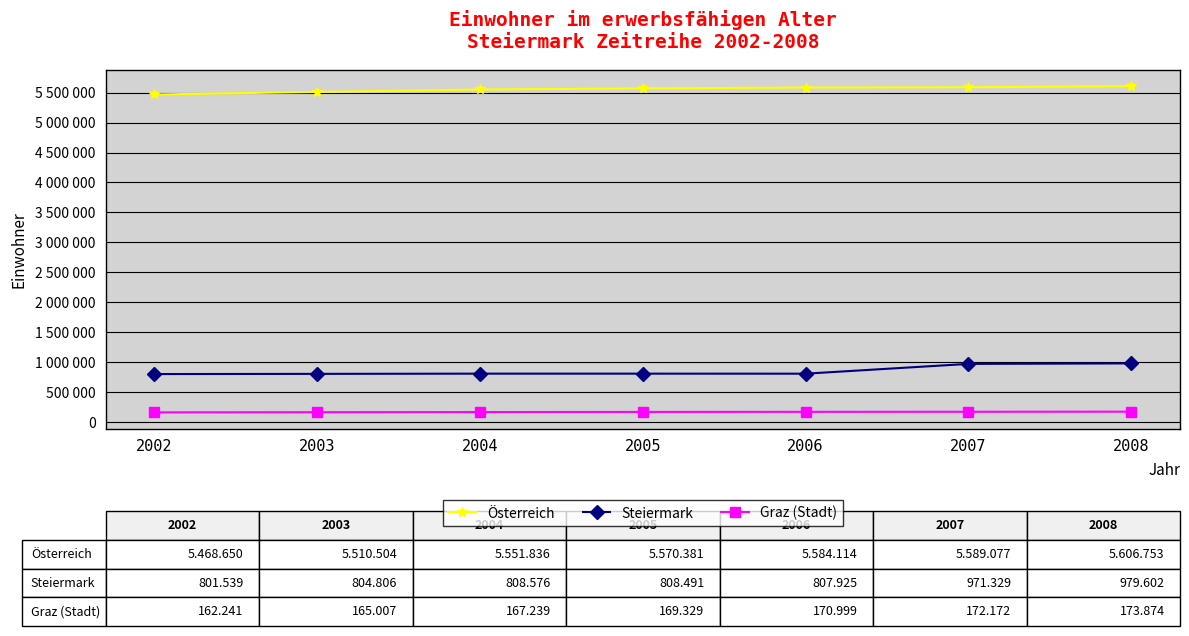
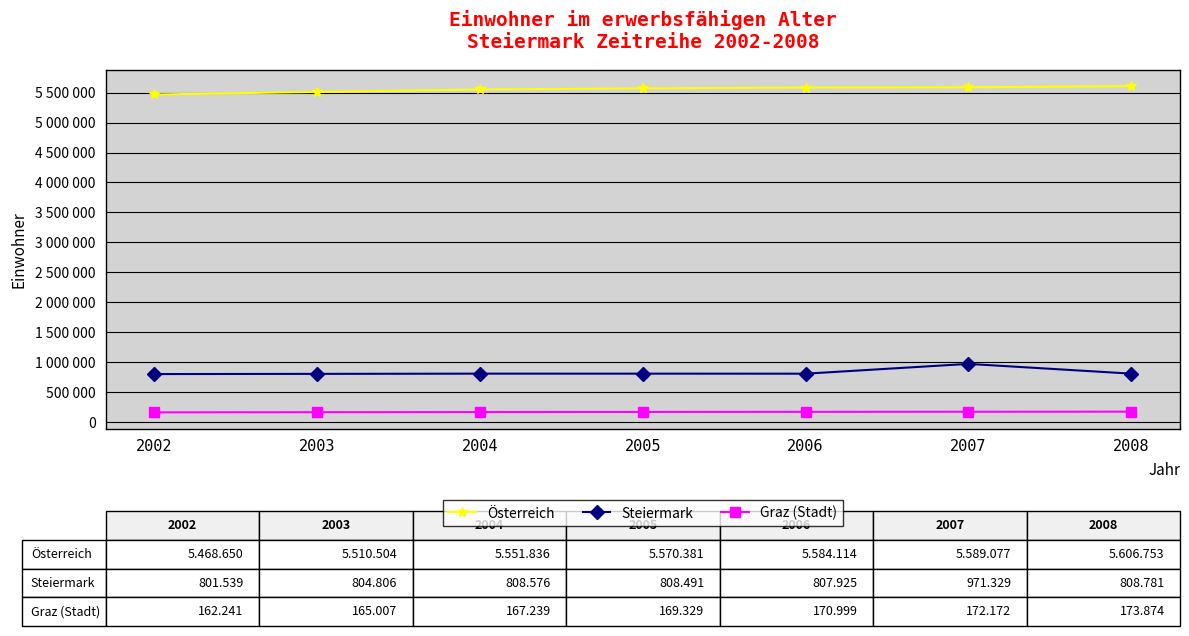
Steiermark, 2008: 979.602 -> 808.781
